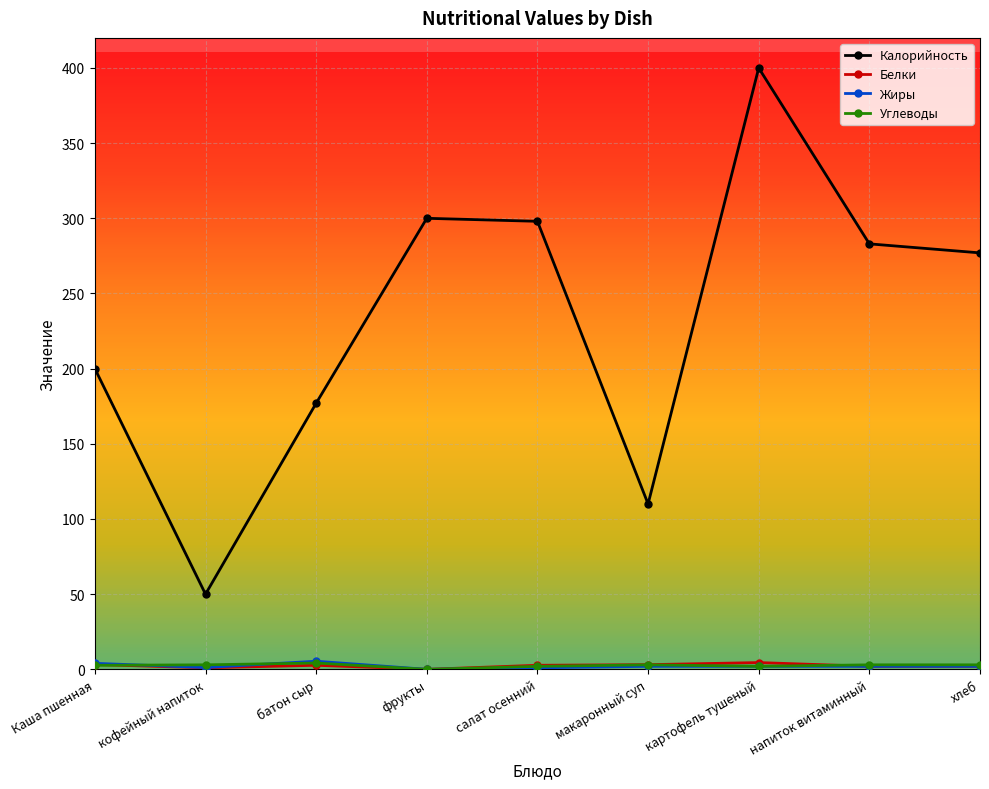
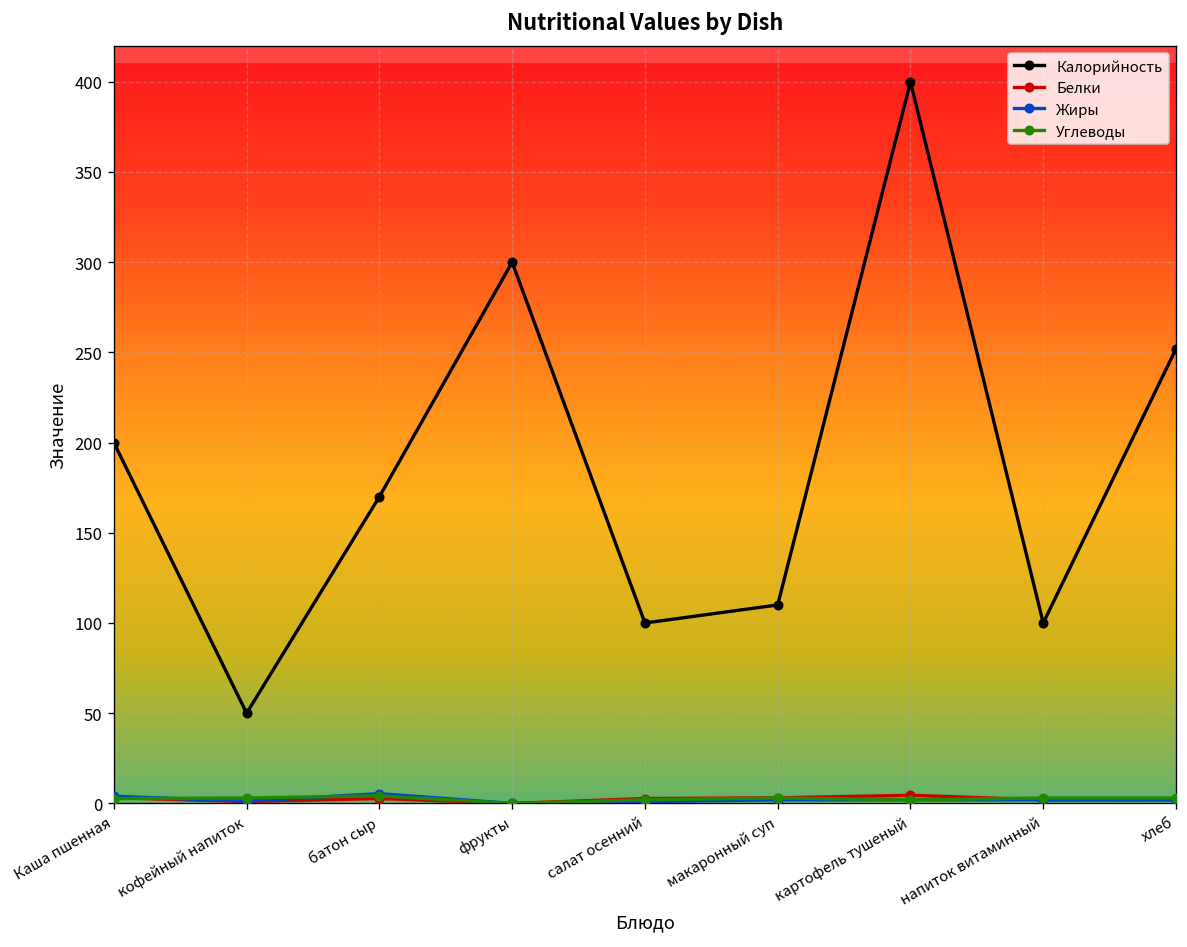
Калорийность, батон сыр: 177 -> 170
Калорийность, салат осенний: 298 -> 100
Калорийность, напиток витаминный: 283 -> 100
Калорийность, хлеб: 277 -> 252
